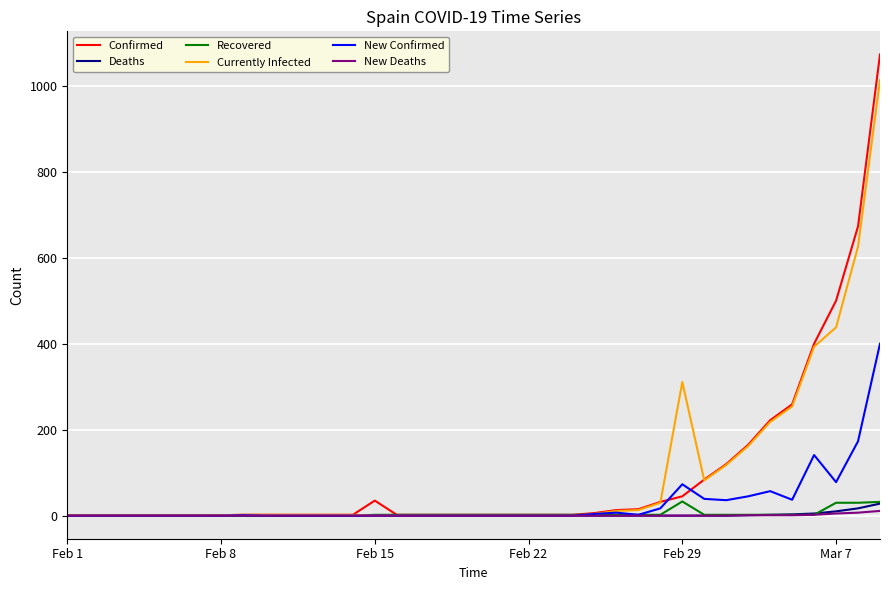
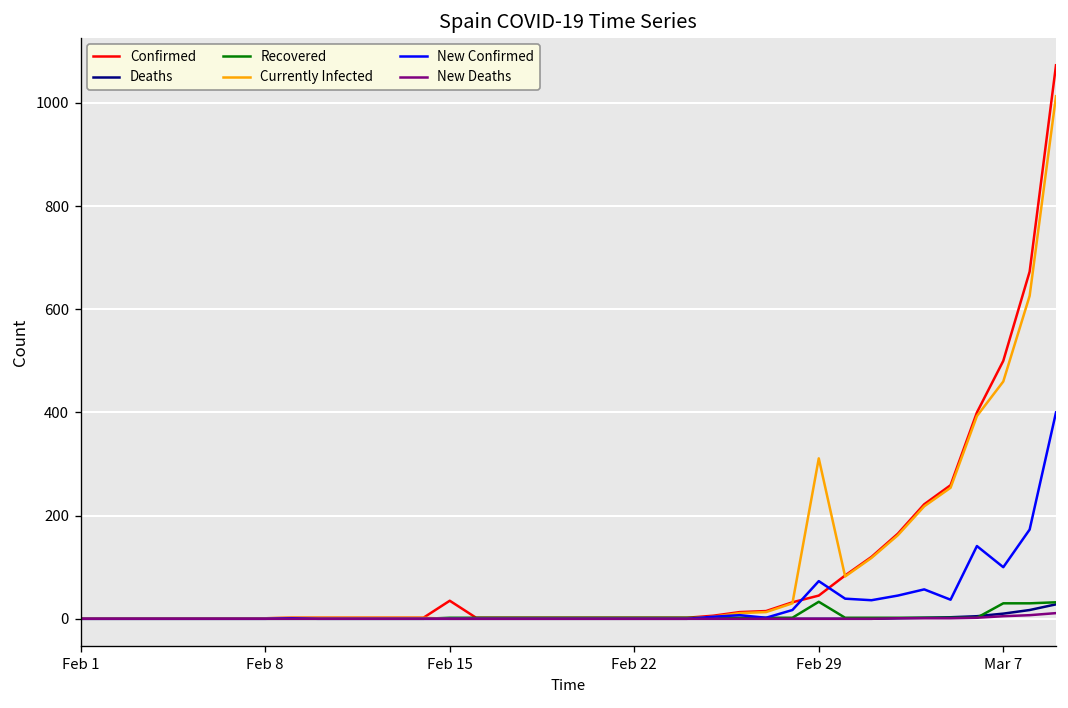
Currently Infected, Mar 7: 440 -> 460
New Confirmed, Mar 7: 80 -> 100
